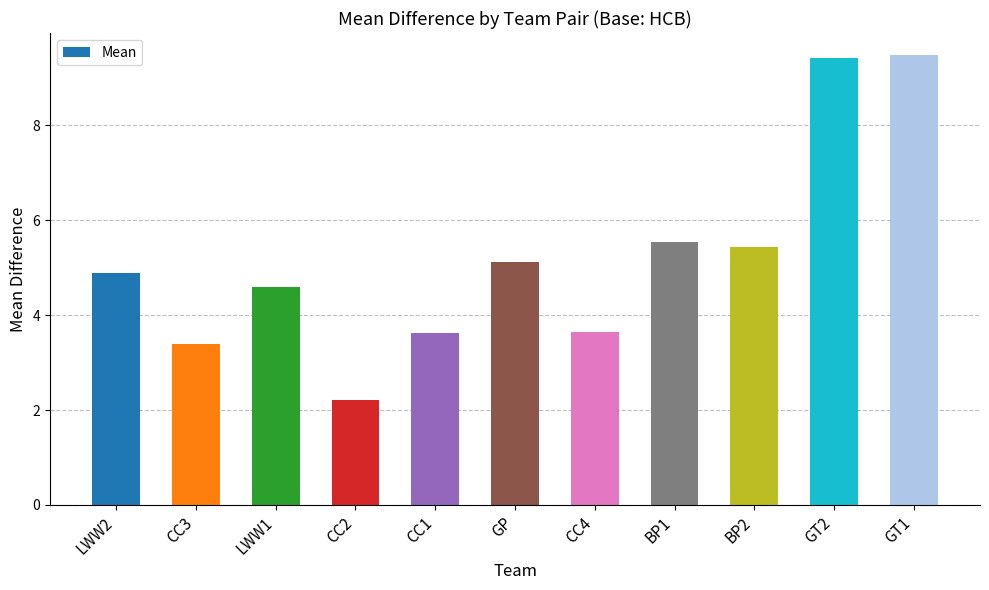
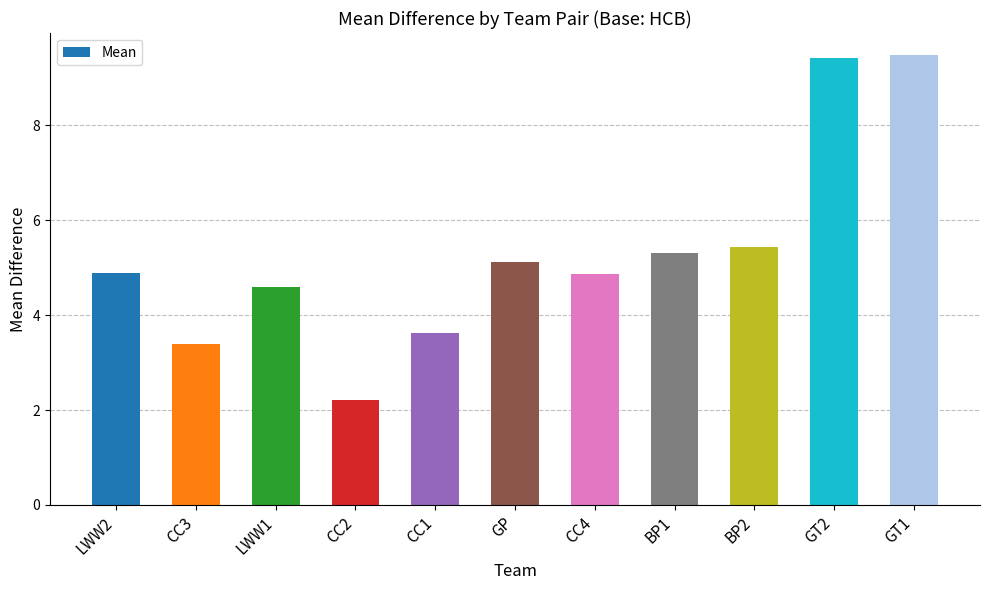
CC4: 3.6 -> 4.9
BP1: 5.5 -> 5.3
